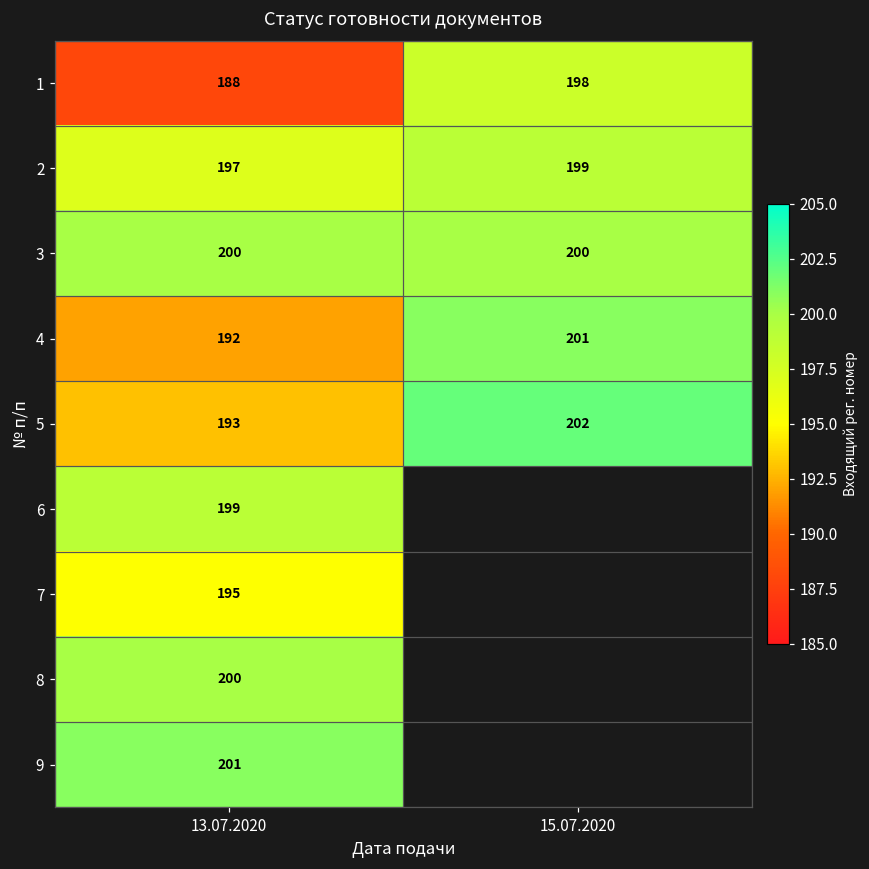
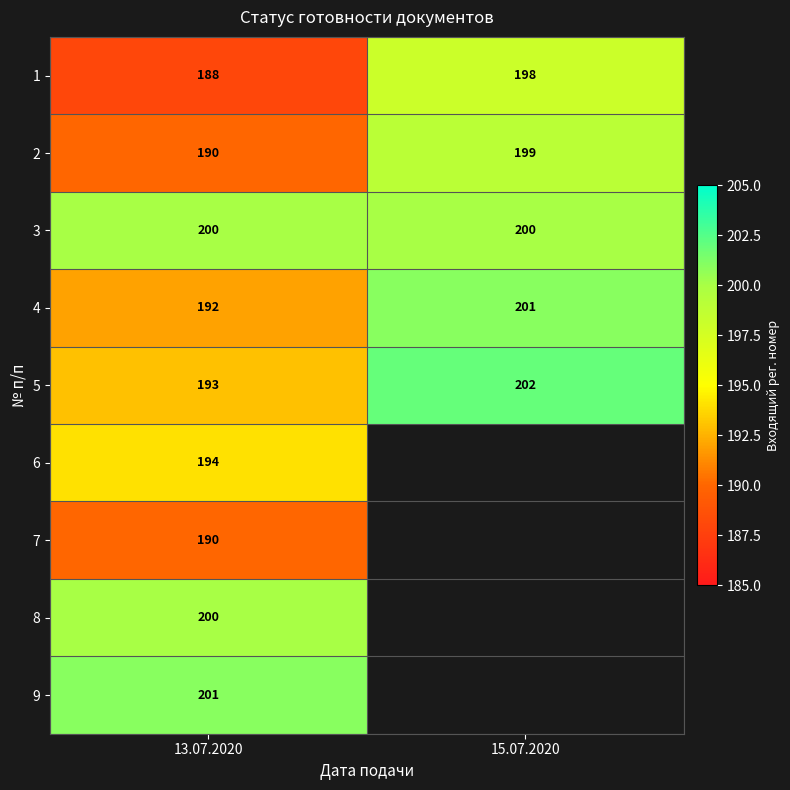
2, 13.07.2020: 197 -> 190
6, 13.07.2020: 199 -> 194
7, 13.07.2020: 195 -> 190
